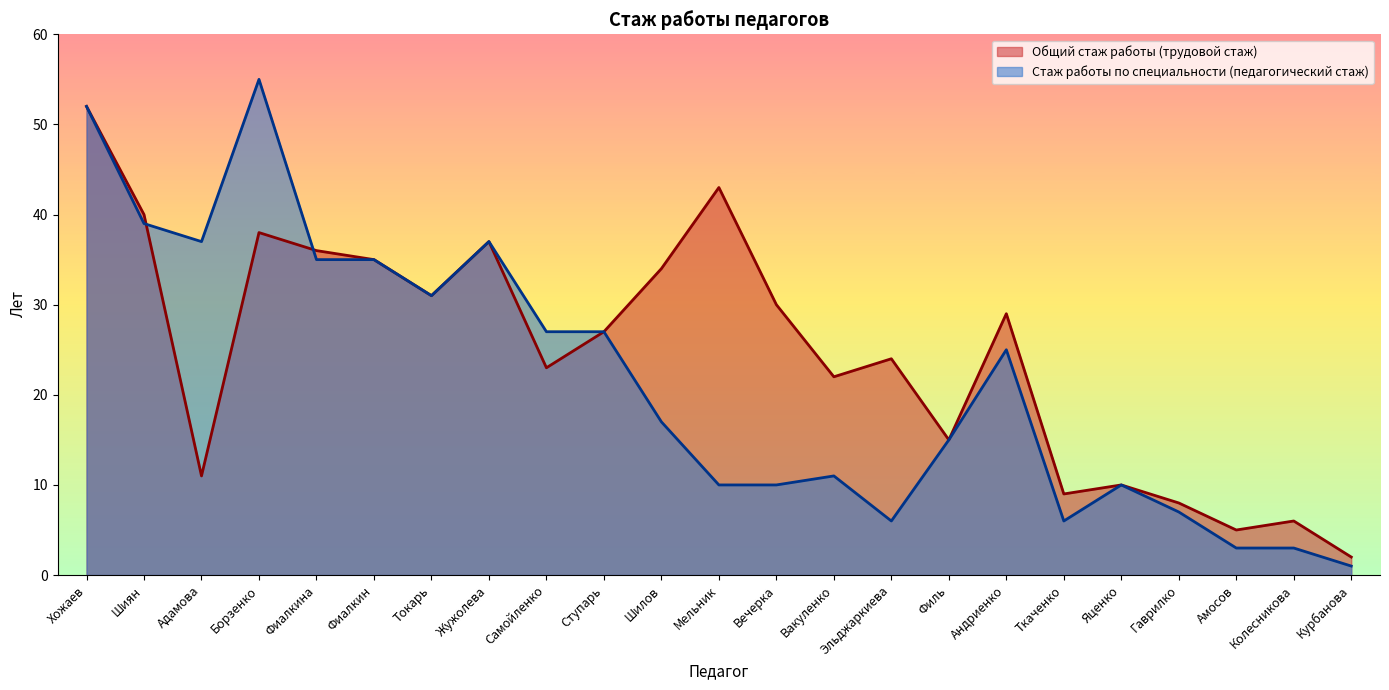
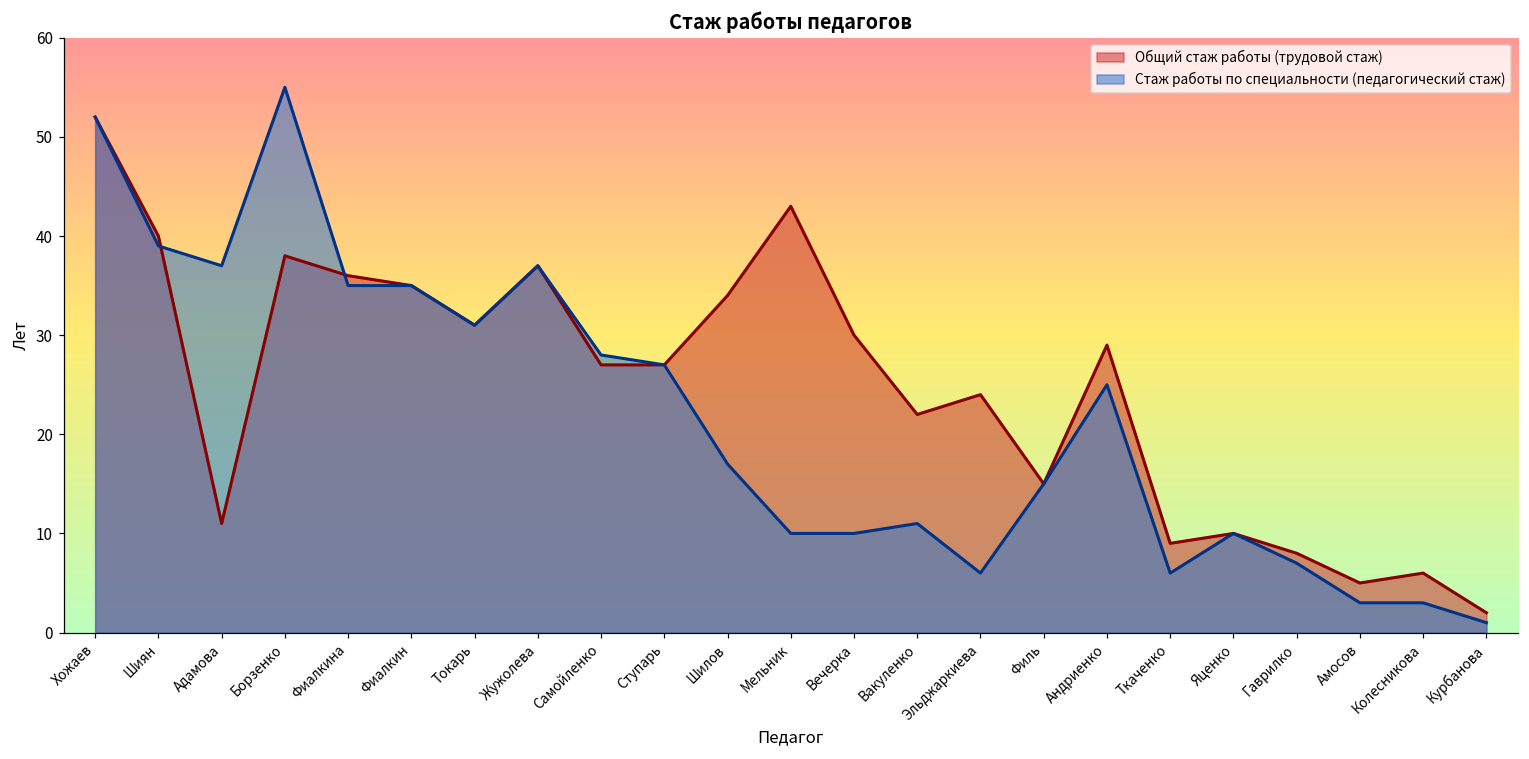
Общий стаж работы (трудовой стаж), Самойленко: 23 -> 27
Стаж работы по специальности (педагогический стаж), Самойленко: 27 -> 28
